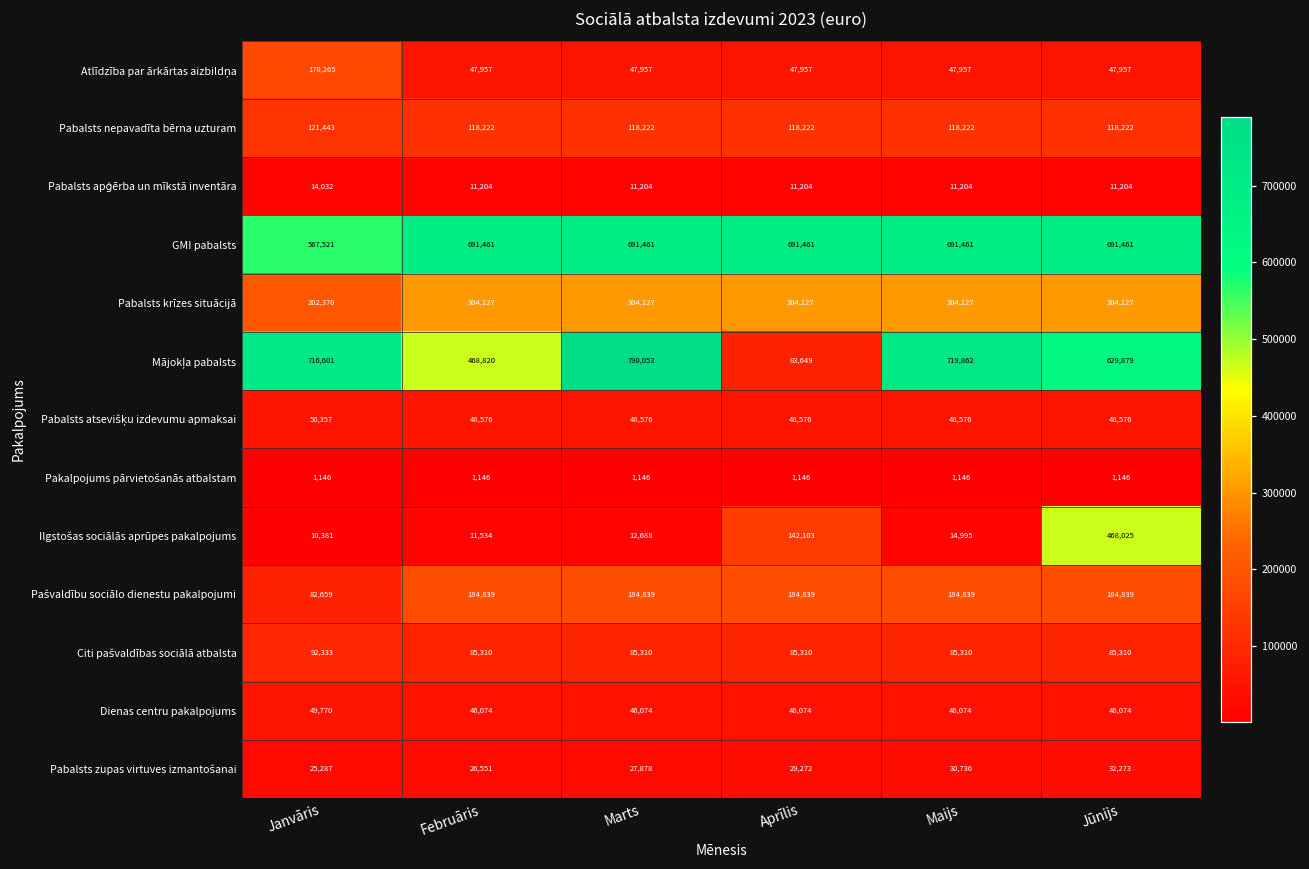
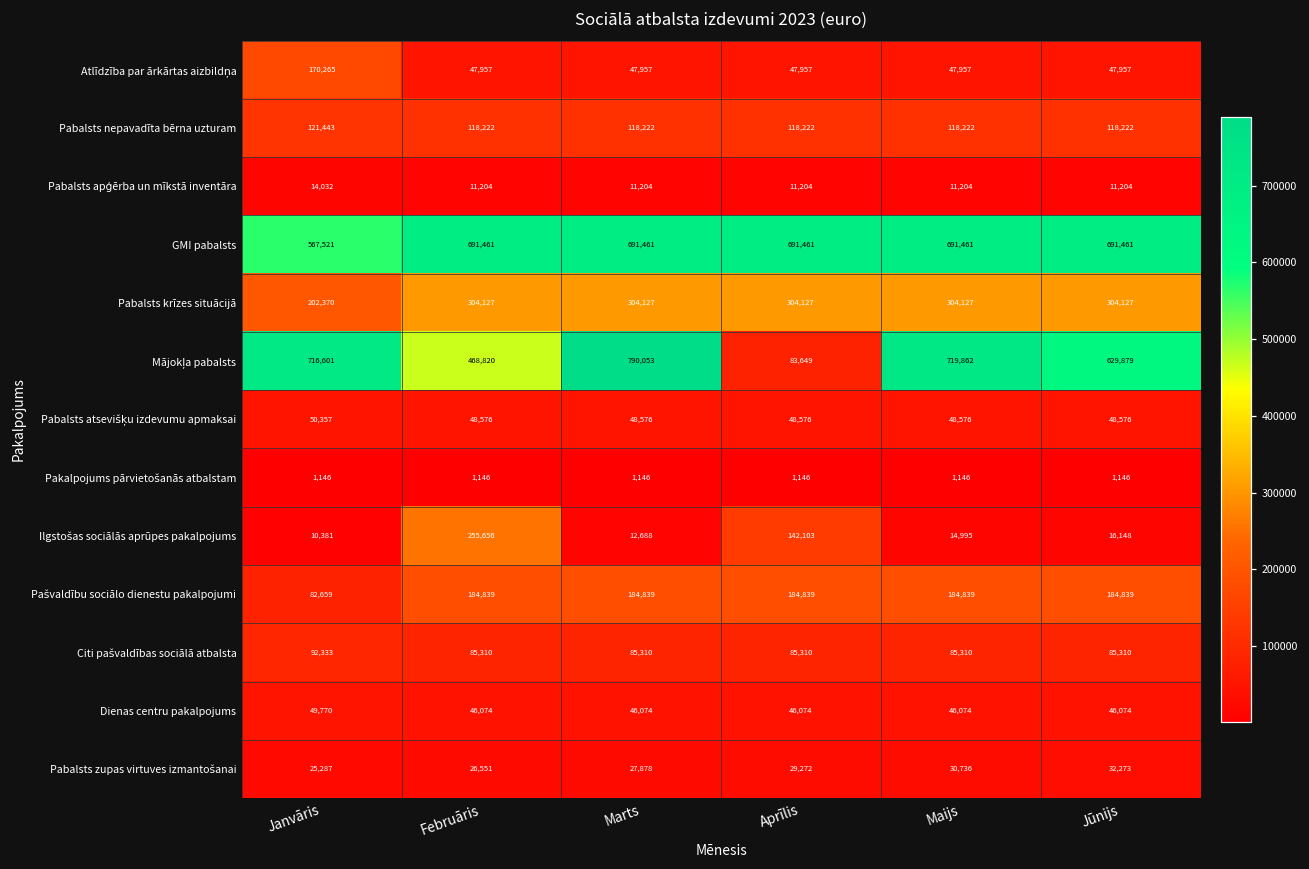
Ilgstošas sociālās aprūpes pakalpojums, Februāris: 11,534 -> 255,656
Ilgstošas sociālās aprūpes pakalpojums, Jūnijs: 468,025 -> 16,148
